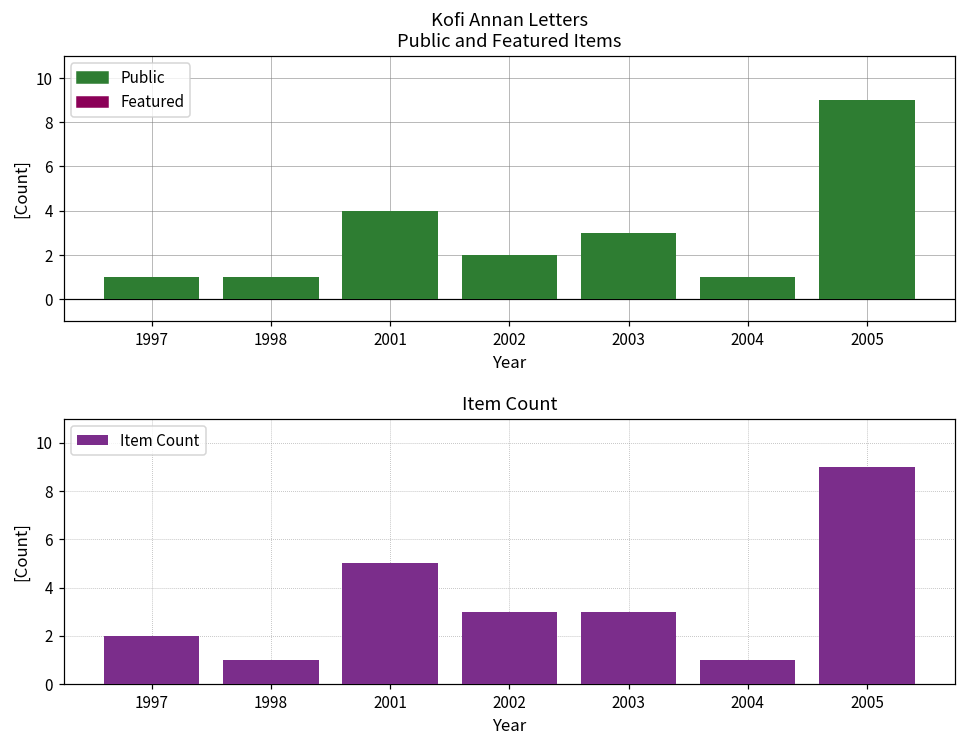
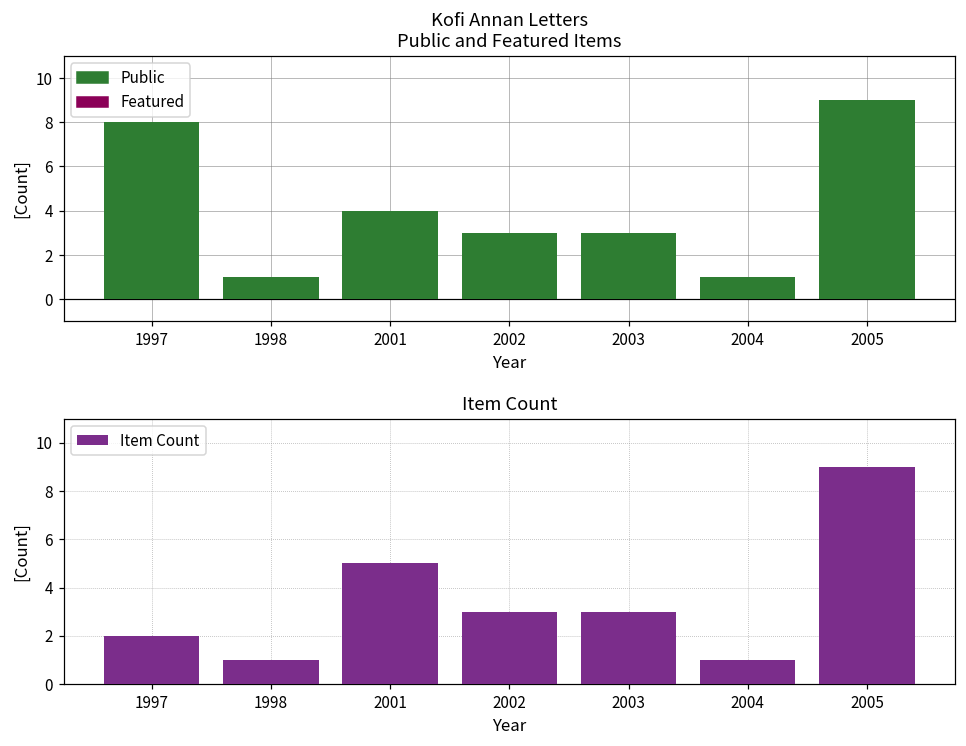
Kofi Annan Letters Public and Featured Items, Public, 1997: 1 -> 8
Kofi Annan Letters Public and Featured Items, Public, 2002: 2 -> 3
